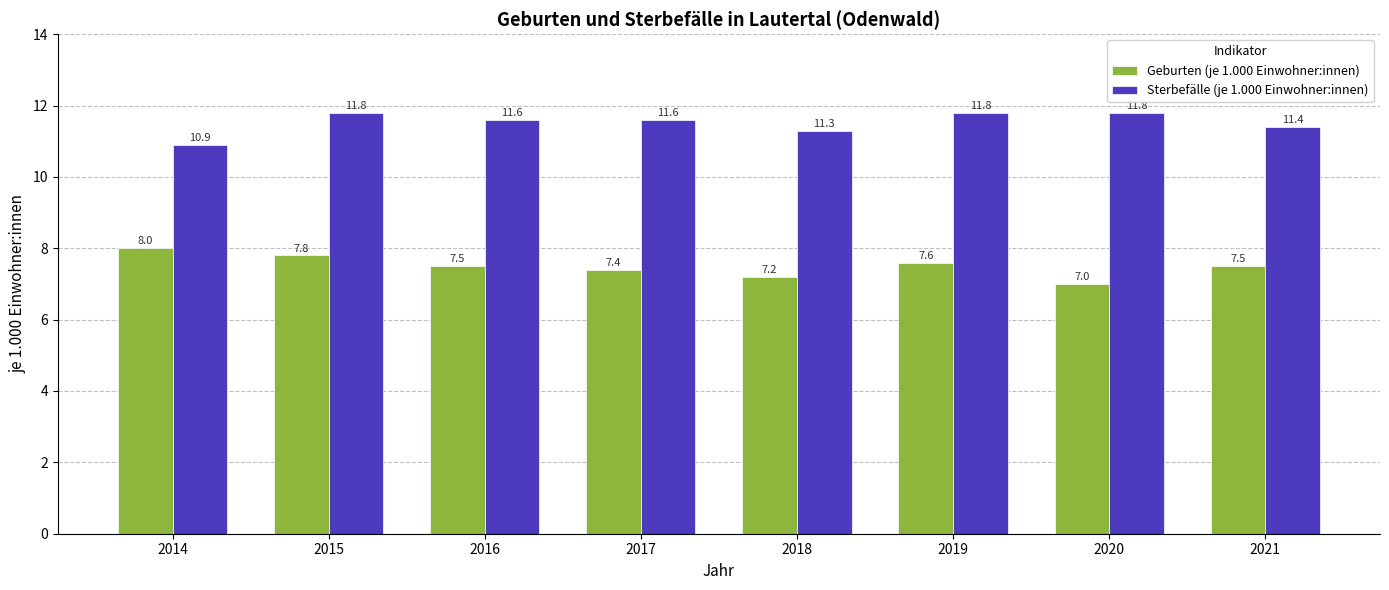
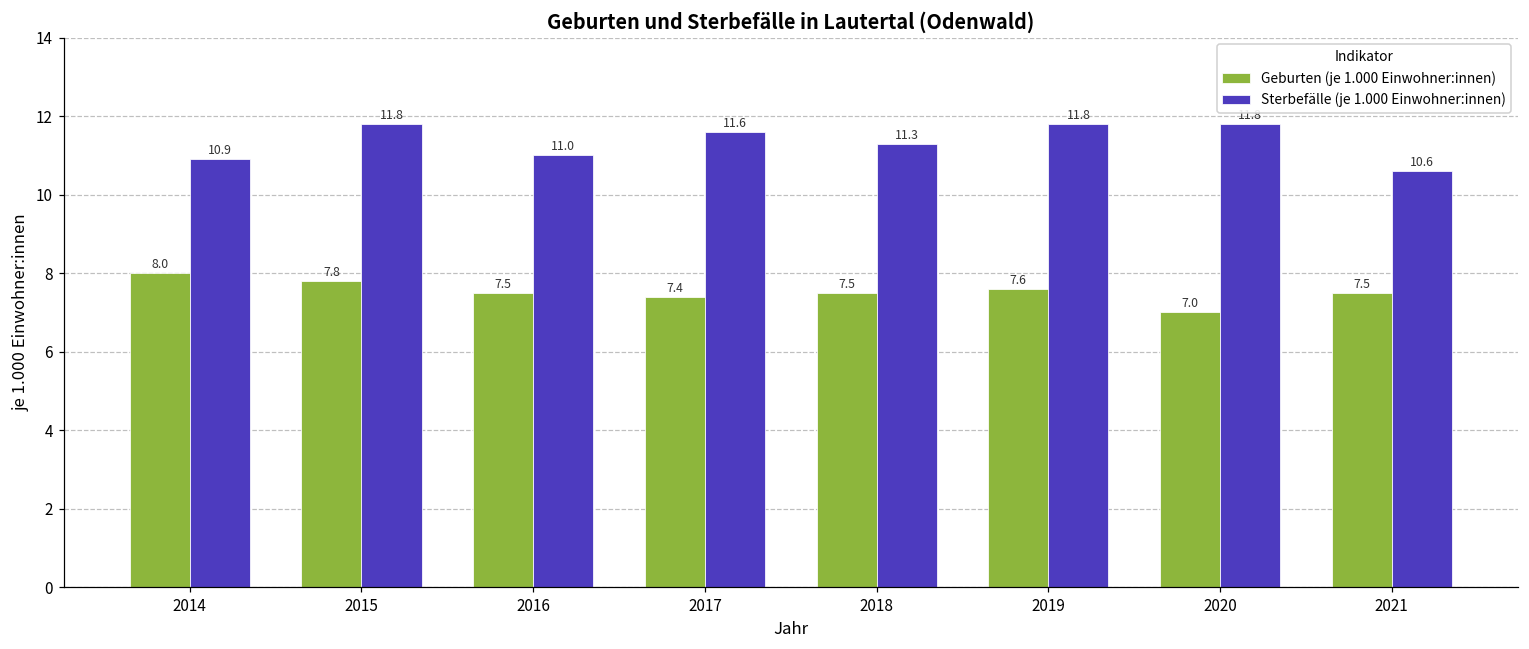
Sterbefälle (je 1.000 Einwohner:innen), 2016: 11.6 -> 11.0
Geburten (je 1.000 Einwohner:innen), 2018: 7.2 -> 7.5
Sterbefälle (je 1.000 Einwohner:innen), 2021: 11.4 -> 10.6
